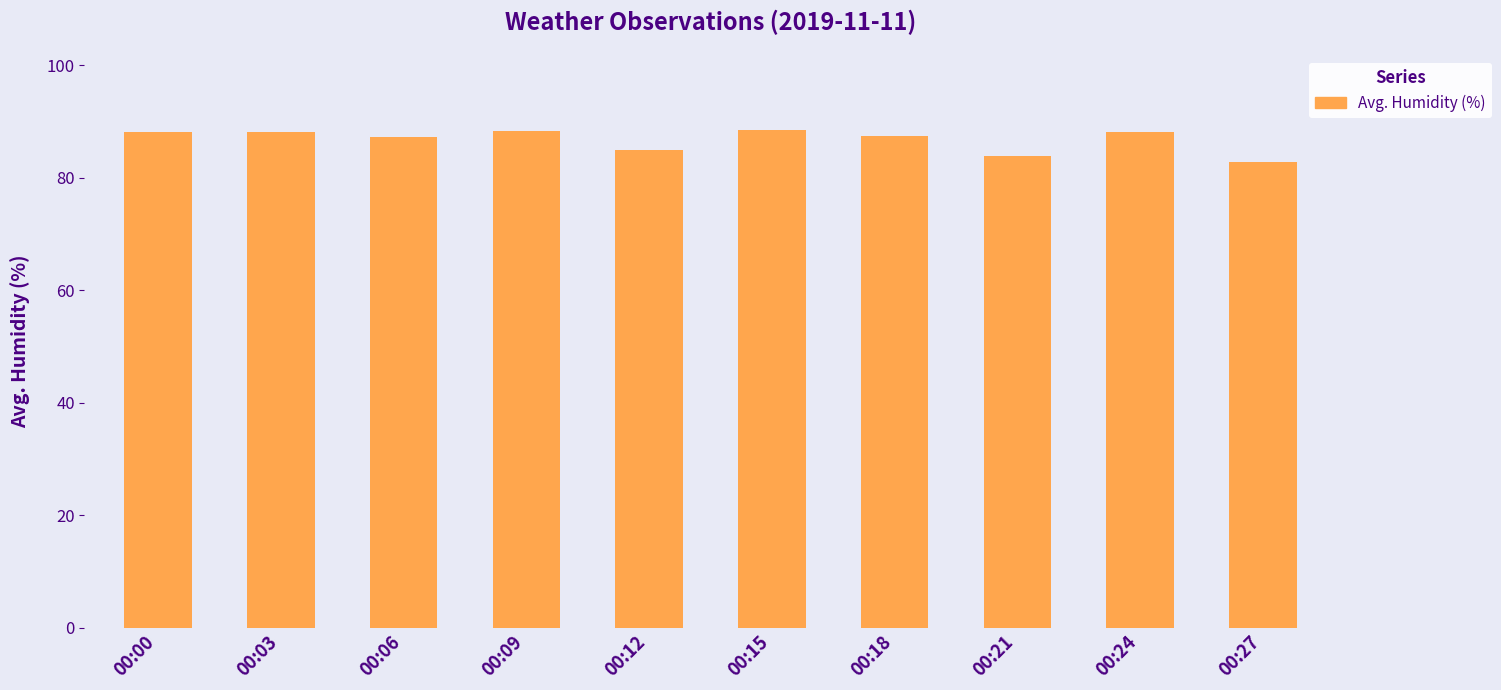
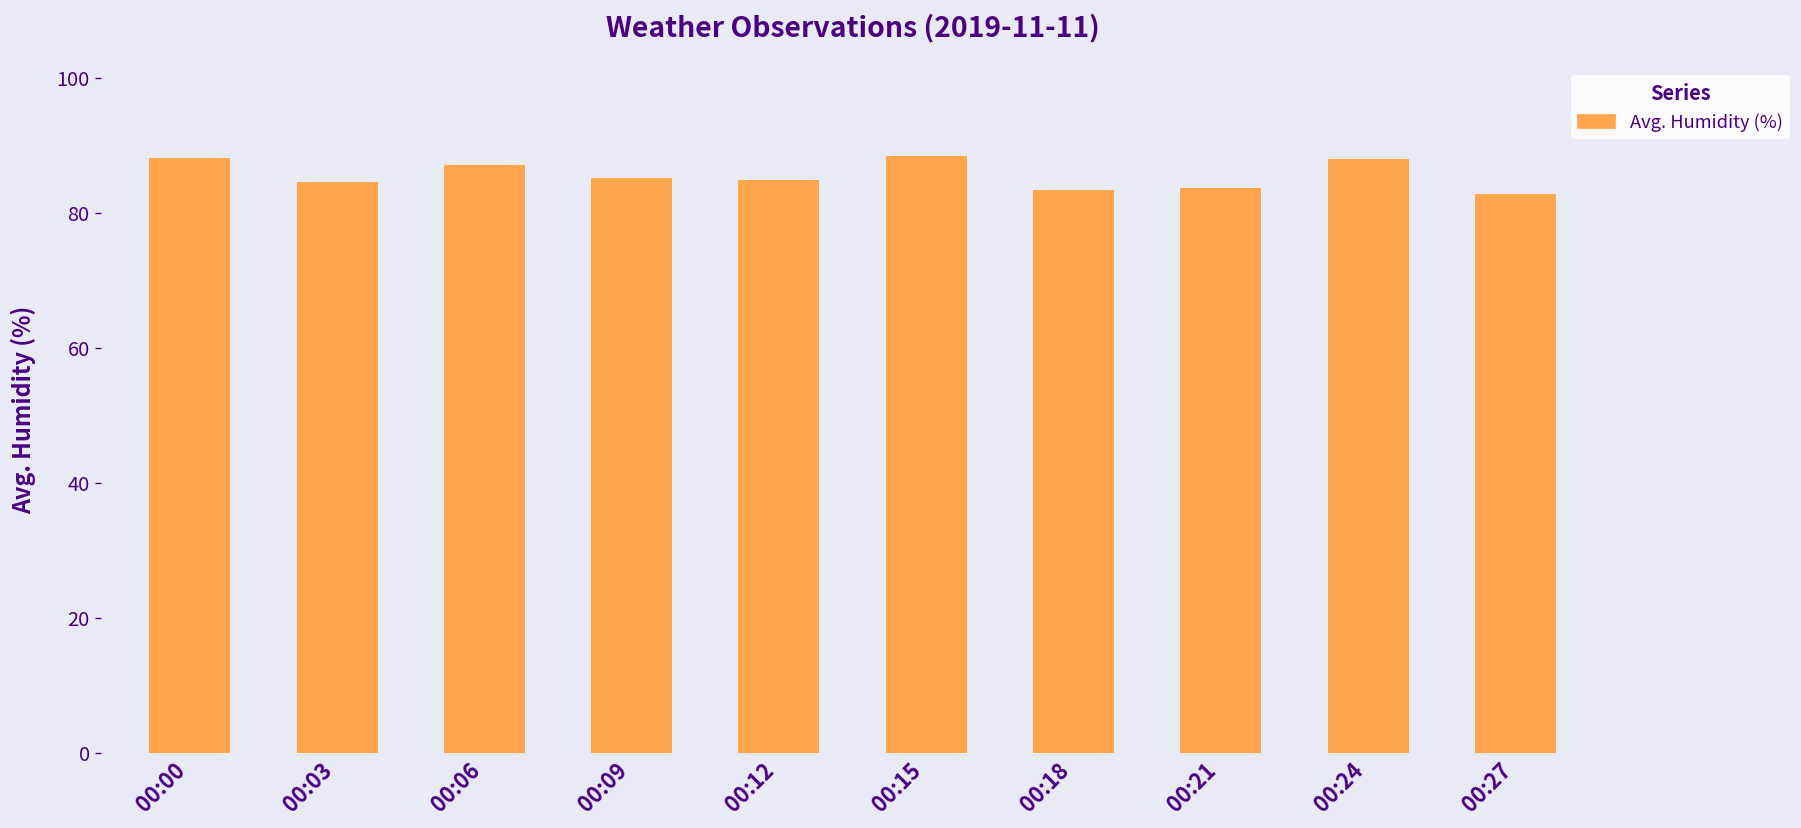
00:03: 88 -> 85
00:09: 88 -> 85
00:18: 88 -> 83
